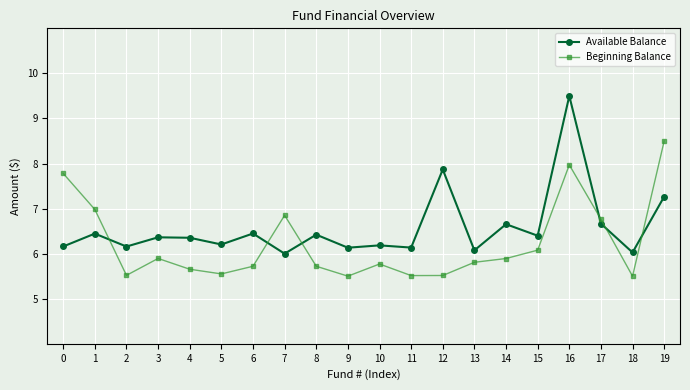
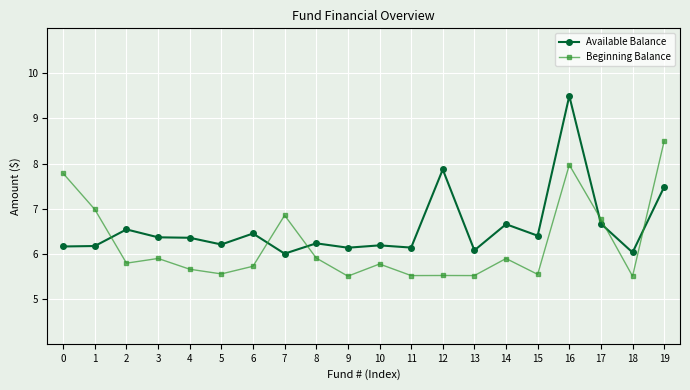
Available Balance, 1: 6.4 -> 6.2
Available Balance, 2: 6.2 -> 6.5
Beginning Balance, 2: 5.5 -> 5.8
Available Balance, 8: 6.4 -> 6.2
Beginning Balance, 8: 5.7 -> 5.9
Beginning Balance, 13: 5.8 -> 5.5
Beginning Balance, 15: 6.1 -> 5.5
Available Balance, 19: 7.3 -> 7.5
